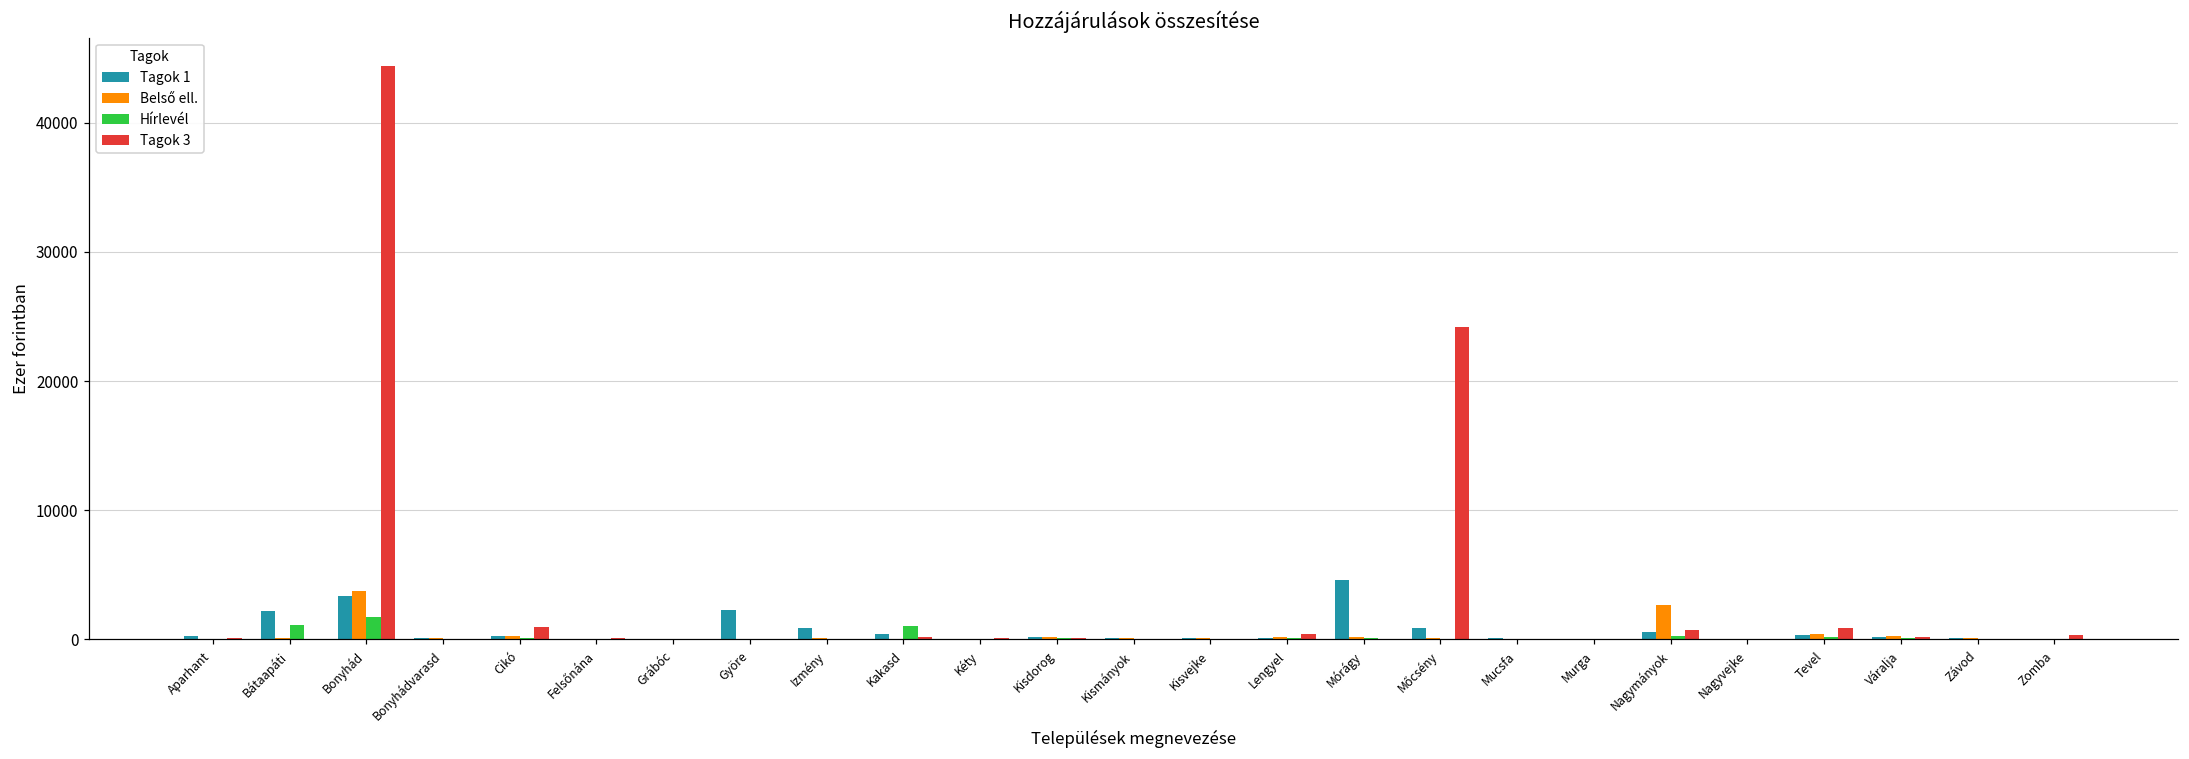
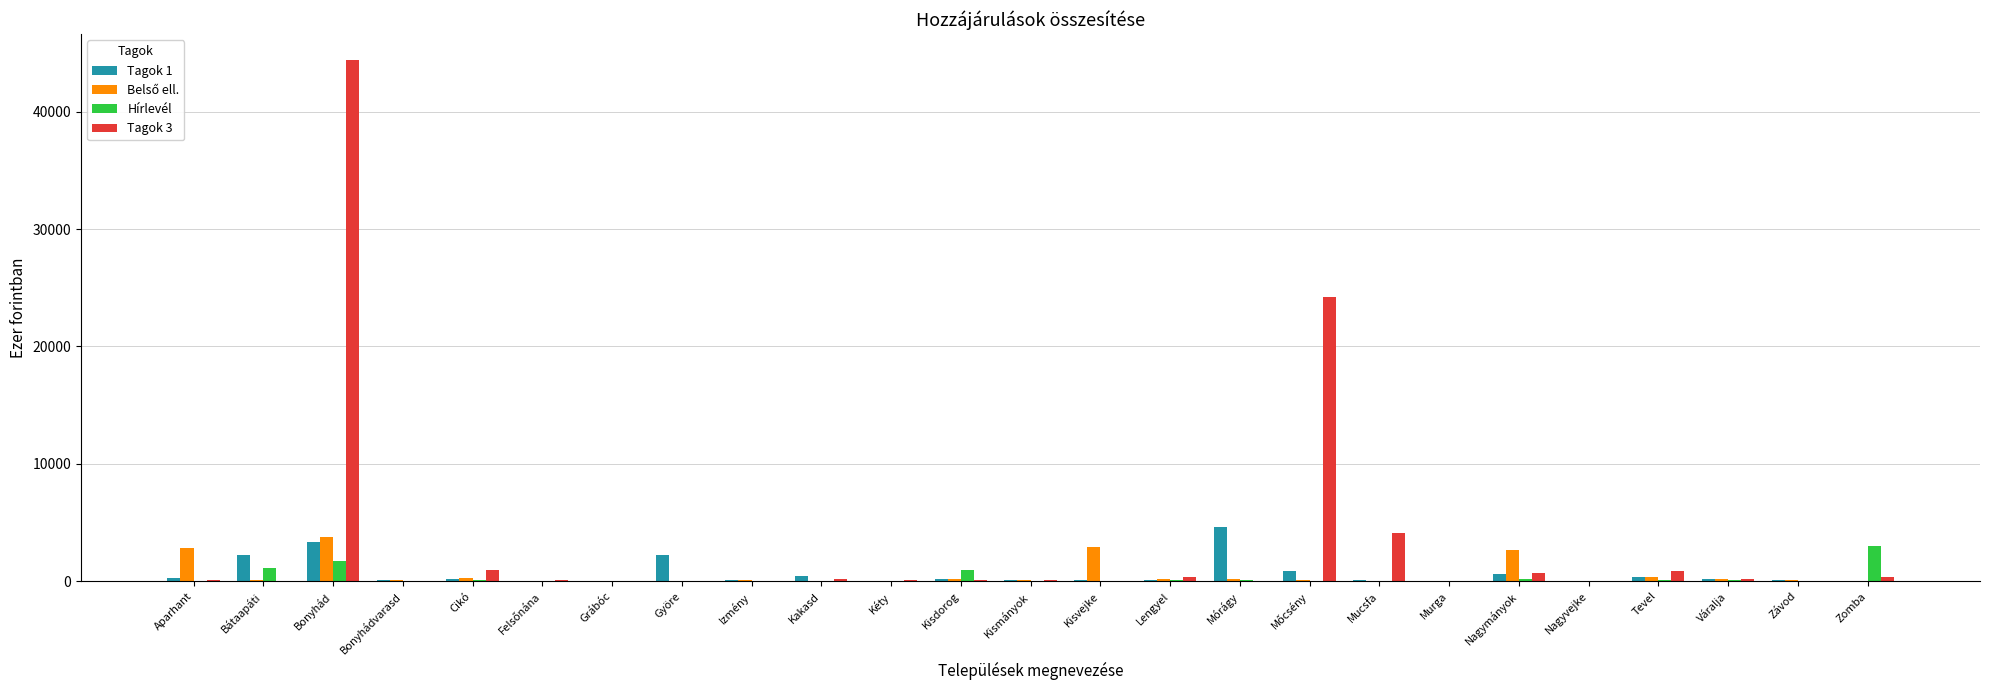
Belső ell., Aparhant: 0 -> 2900
Tagok 1, Izmény: 900 -> 100
Hírlevél, Kakasd: 1000 -> 0
Hírlevél, Kisdorog: 100 -> 1000
Belső ell., Kisvejke: 100 -> 2900
Tagok 3, Mucsfa: 0 -> 4100
Hírlevél, Zomba: 0 -> 3000
